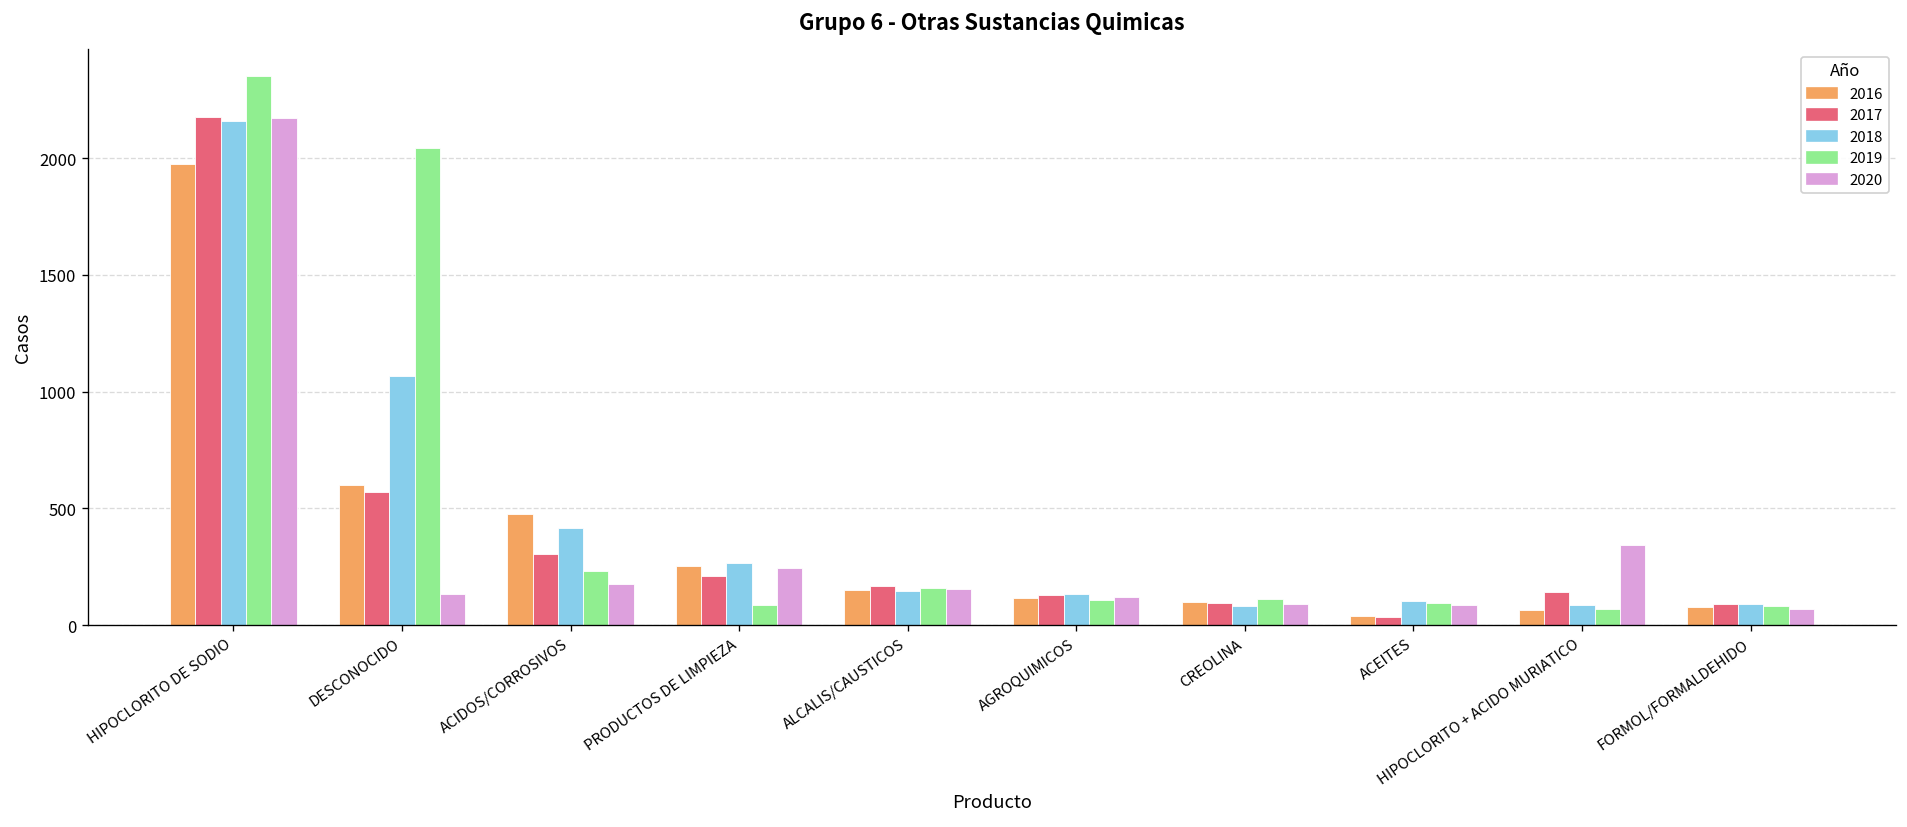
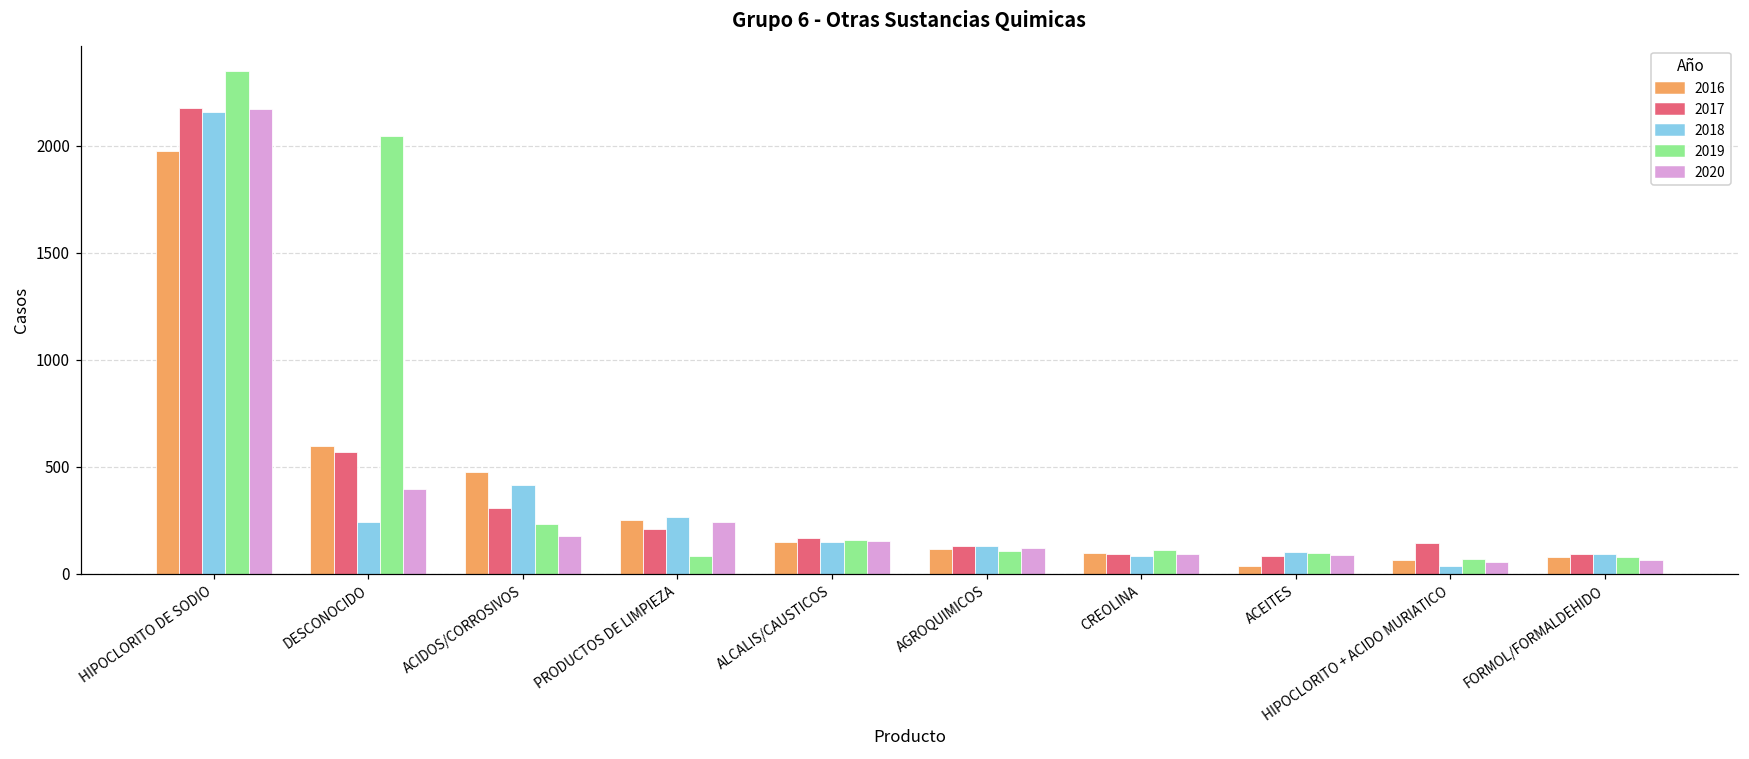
2018, DESCONOCIDO: 1070 -> 240
2020, DESCONOCIDO: 130 -> 400
2017, ACEITES: 30 -> 80
2018, HIPOCLORITO + ACIDO MURIATICO: 90 -> 40
2020, HIPOCLORITO + ACIDO MURIATICO: 350 -> 60
